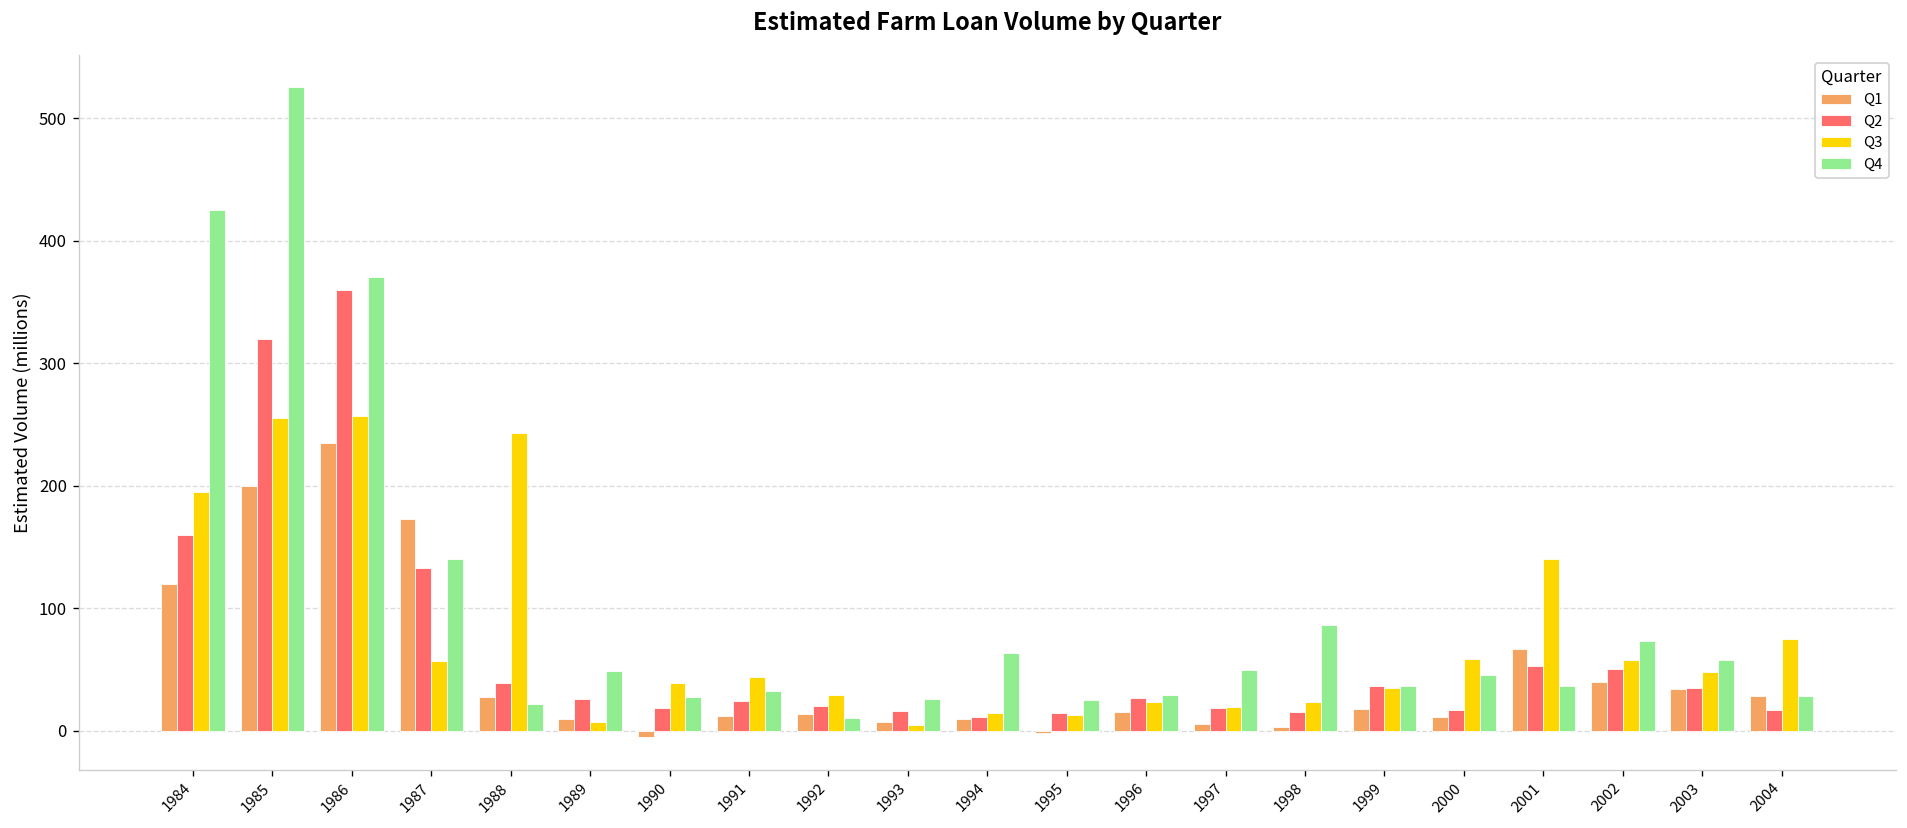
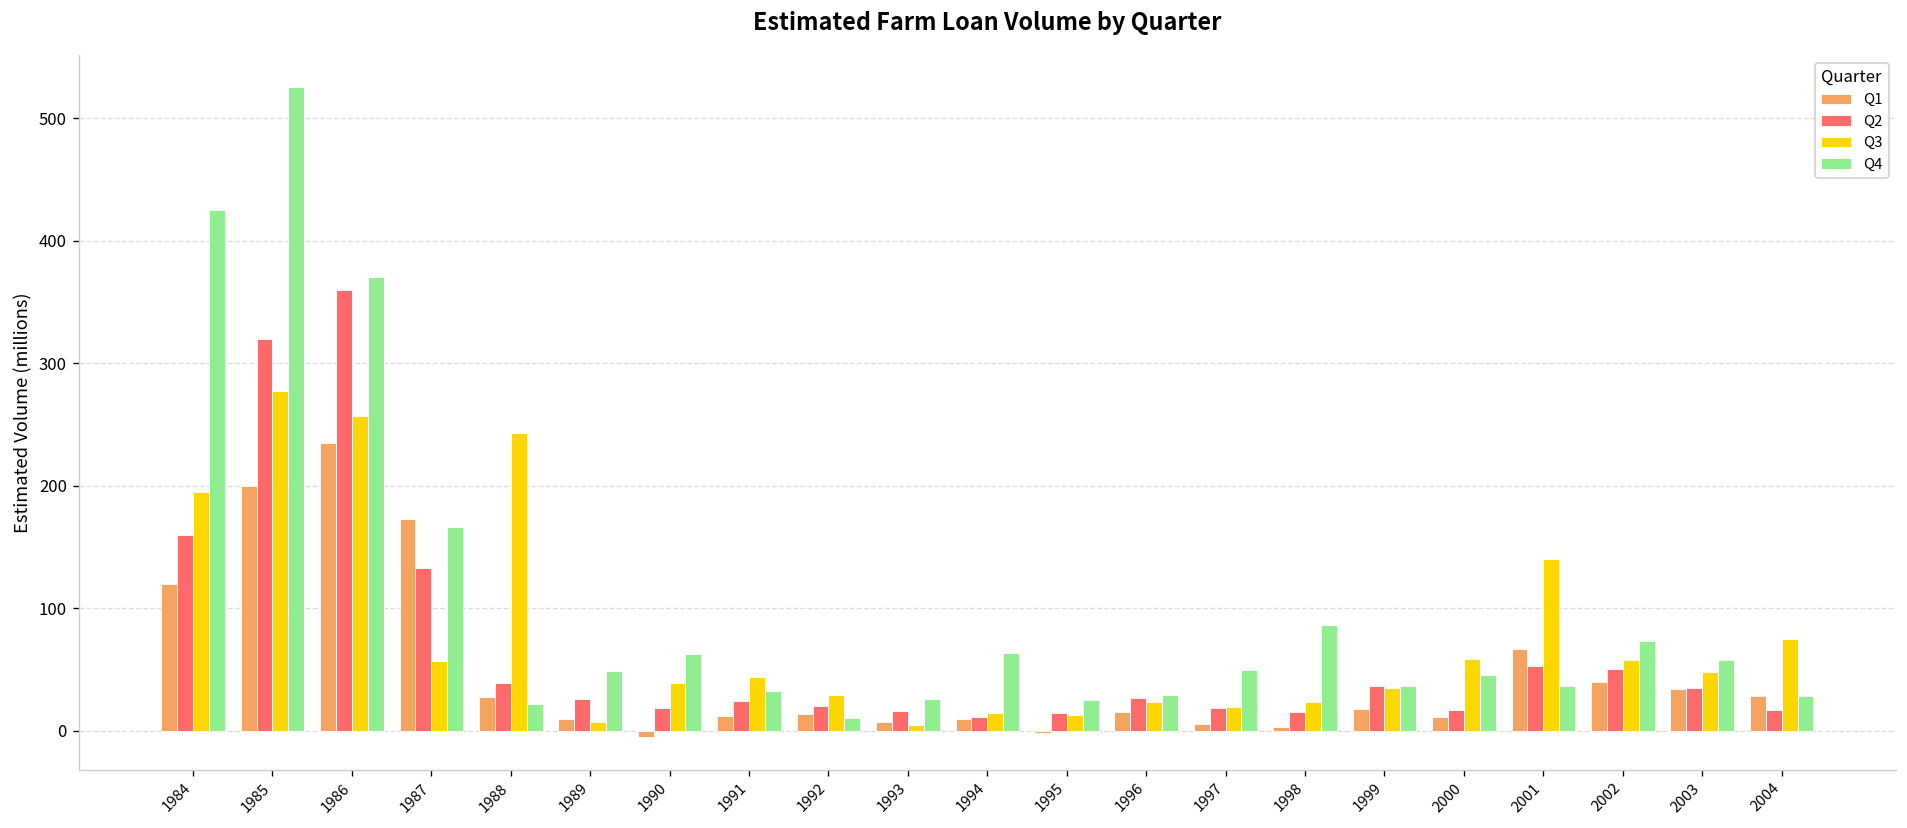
Q3, 1985: 255 -> 277
Q4, 1987: 140 -> 166
Q4, 1990: 28 -> 62
